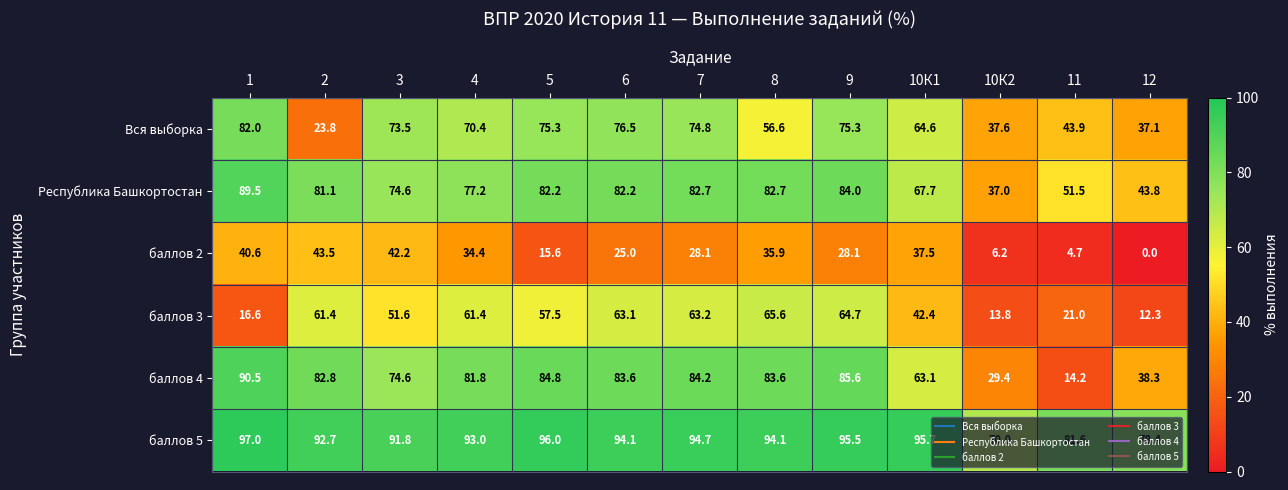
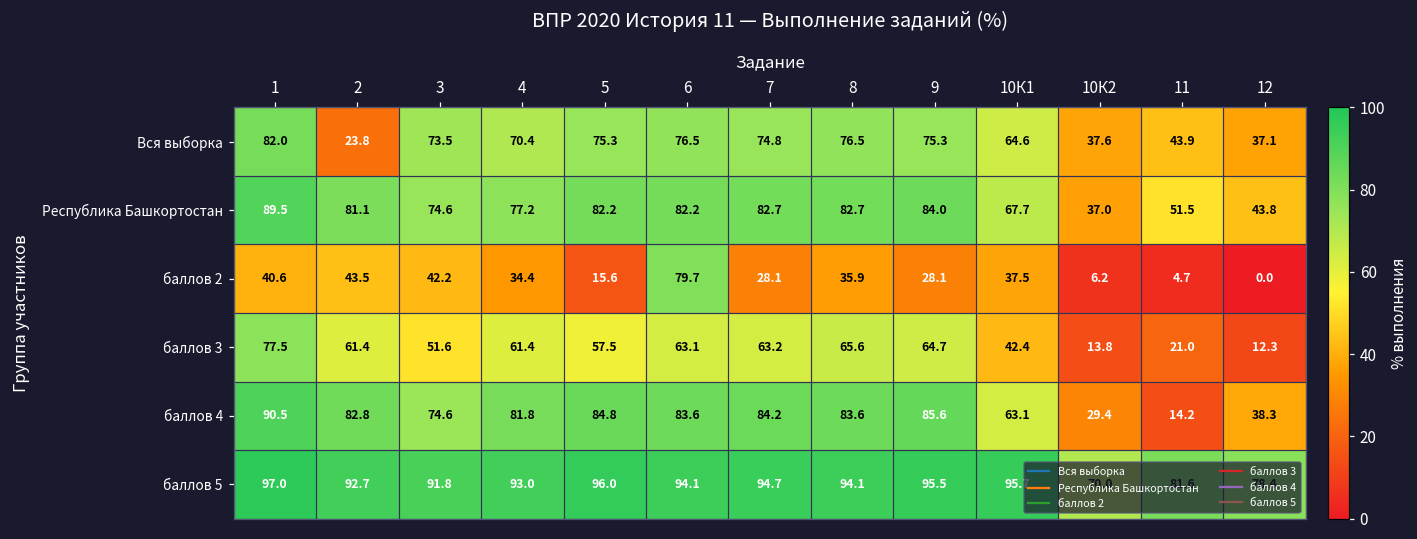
Вся выборка, 8: 56.6 -> 76.5
баллов 2, 6: 25.0 -> 79.7
баллов 3, 1: 16.6 -> 77.5
